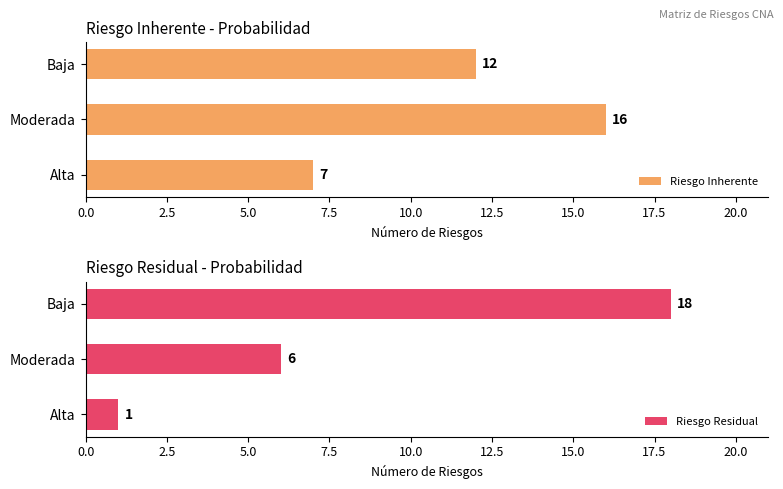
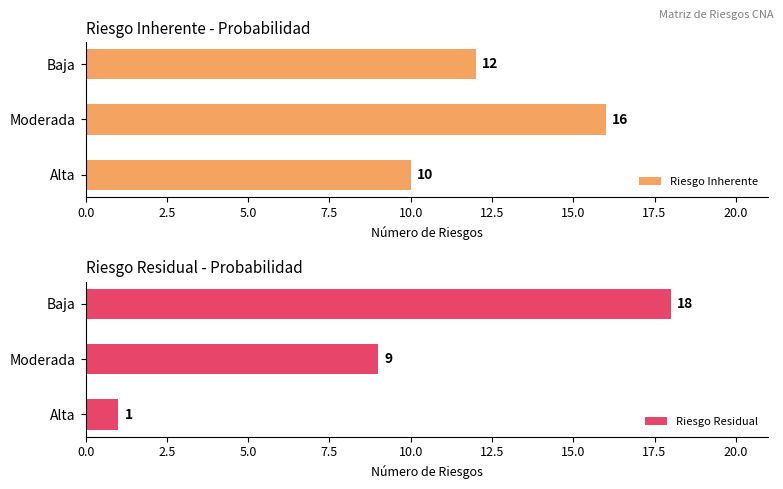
Riesgo Inherente - Probabilidad, Alta: 7 -> 10
Riesgo Residual - Probabilidad, Moderada: 6 -> 9
